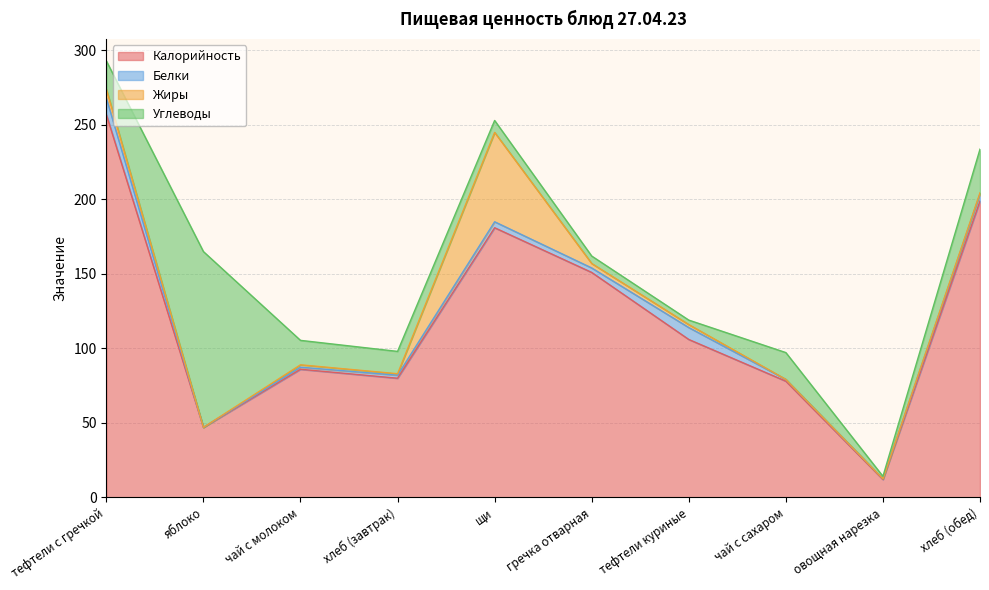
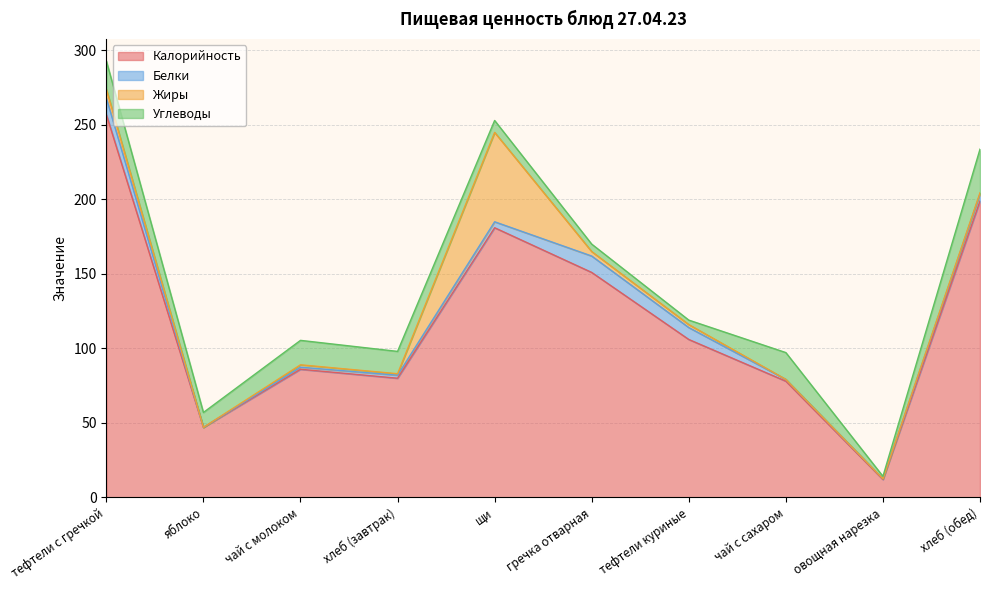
Углеводы, яблоко: 118 -> 10
Белки, гречка отварная: 3 -> 11
